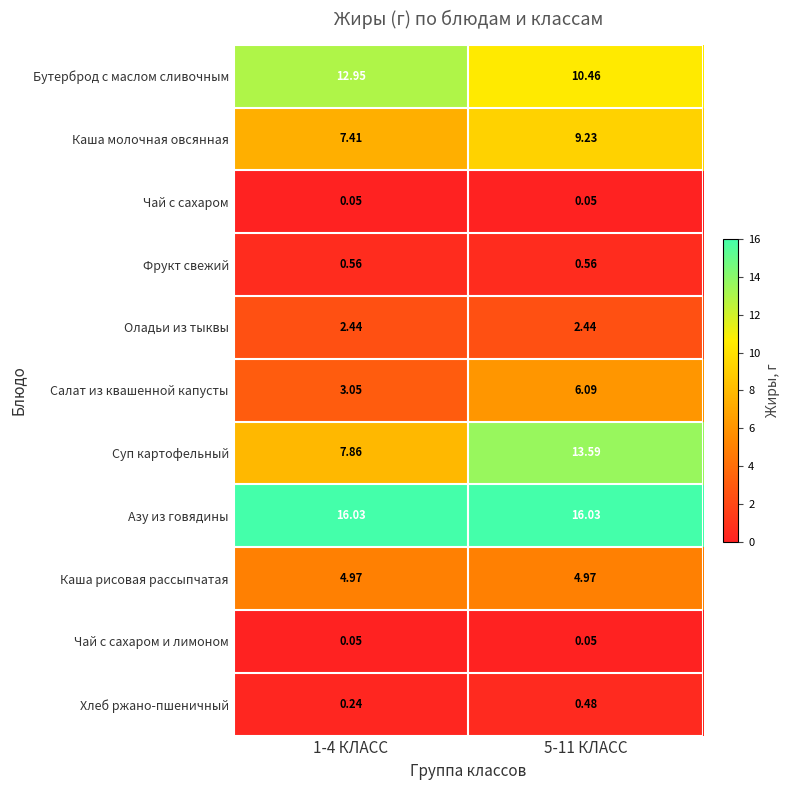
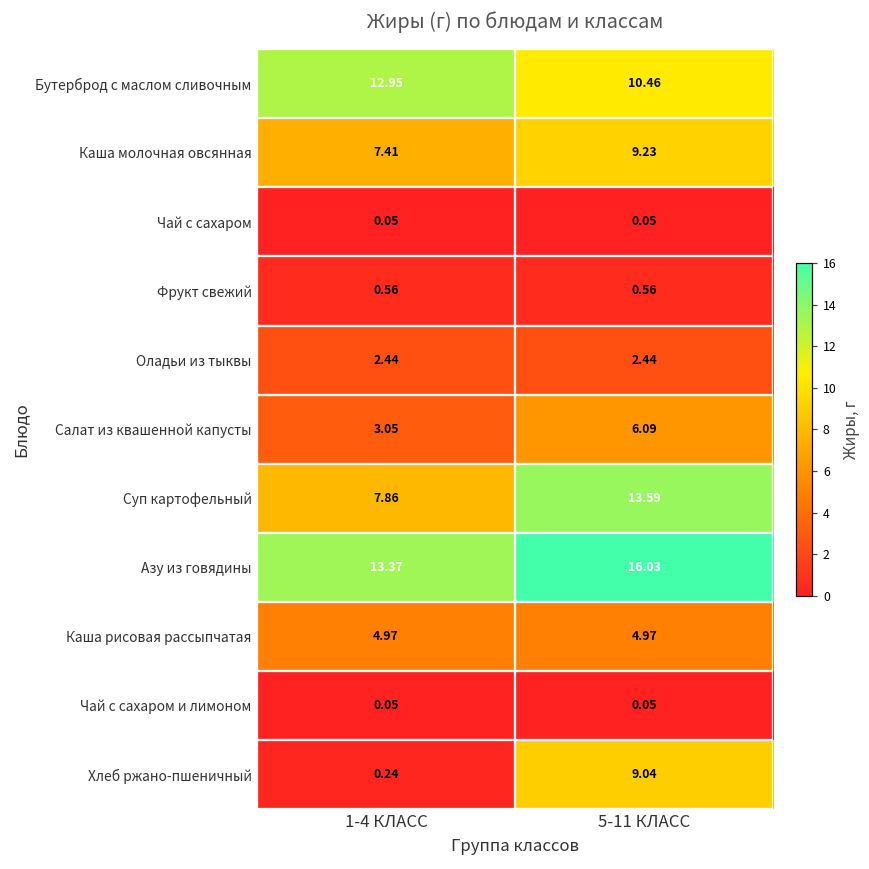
Азу из говядины, 1-4 КЛАСС: 16.03 -> 13.37
Хлеб ржано-пшеничный, 5-11 КЛАСС: 0.48 -> 9.04
